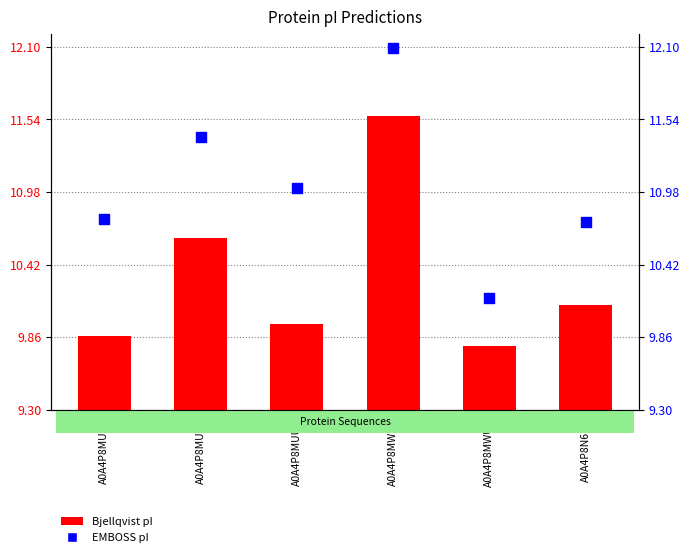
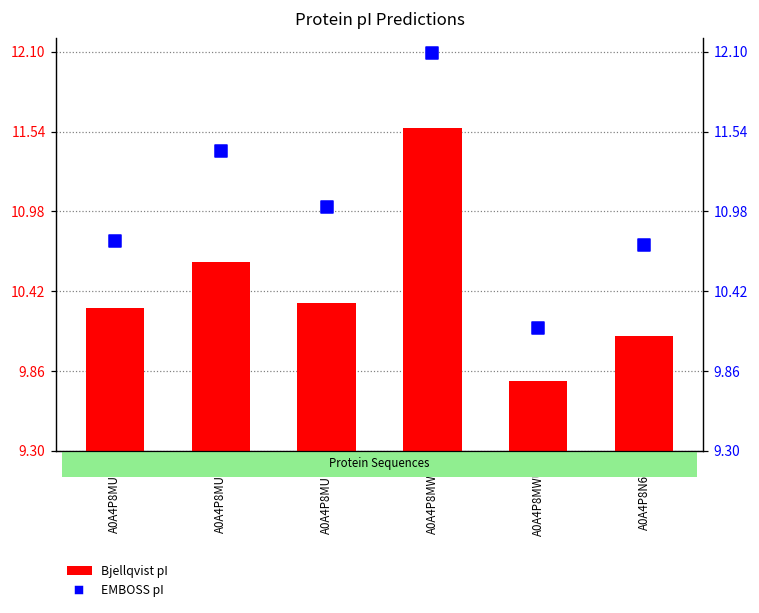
Bjellqvist pI, A0A4P8MUS6: 9.87 -> 10.31
Bjellqvist pI, A0A4P8MUU5: 9.96 -> 10.34
